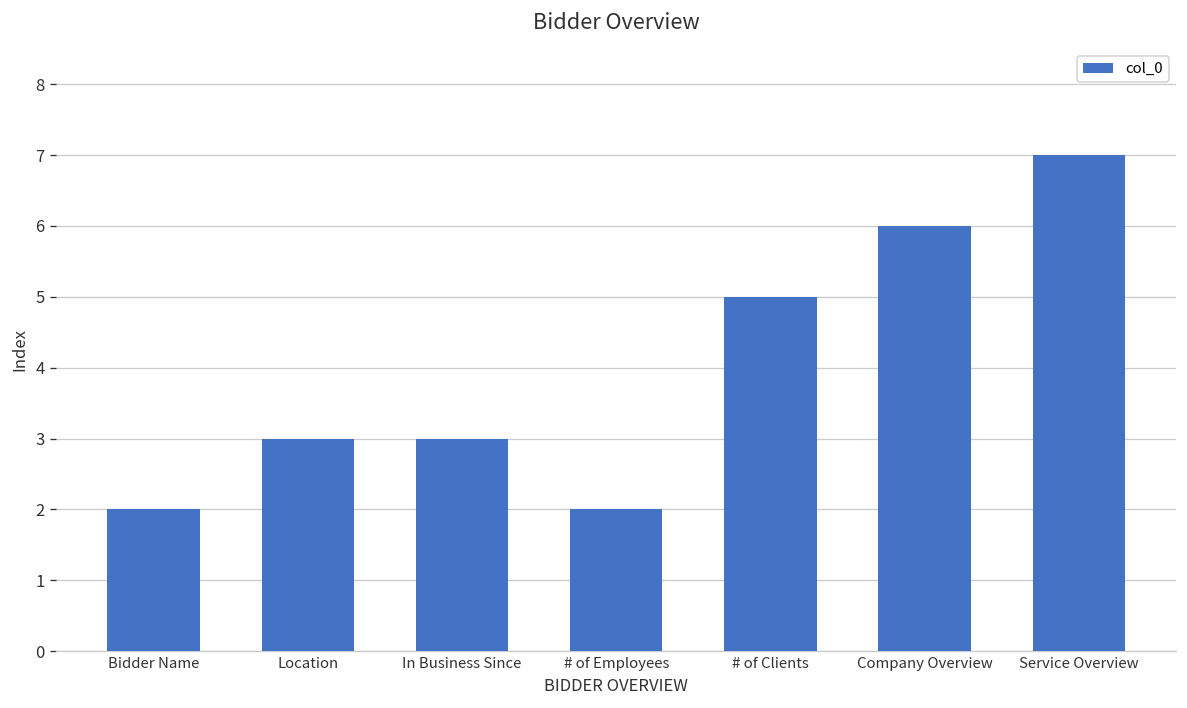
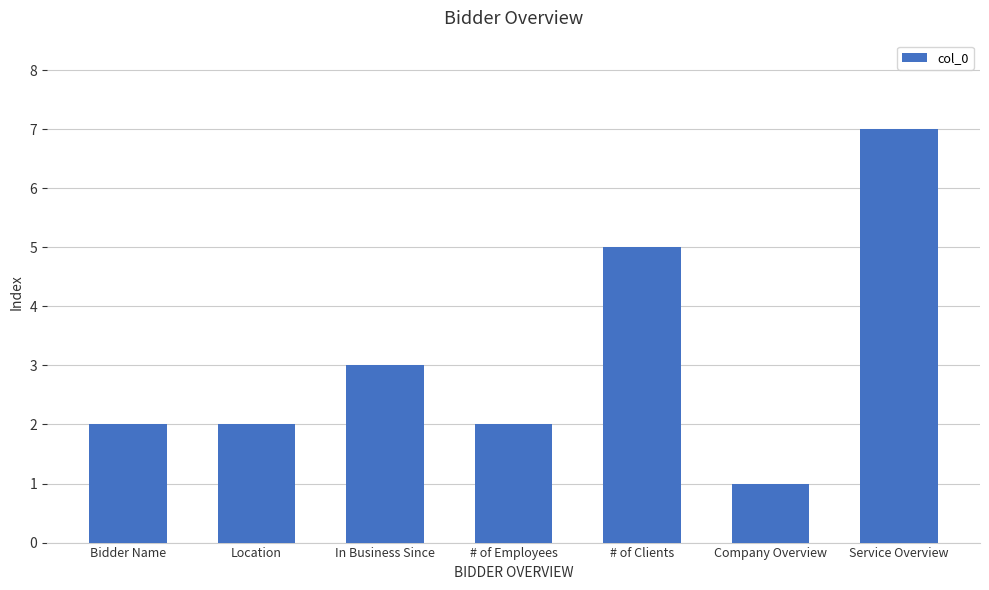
Location: 3 -> 2
Company Overview: 6 -> 1
